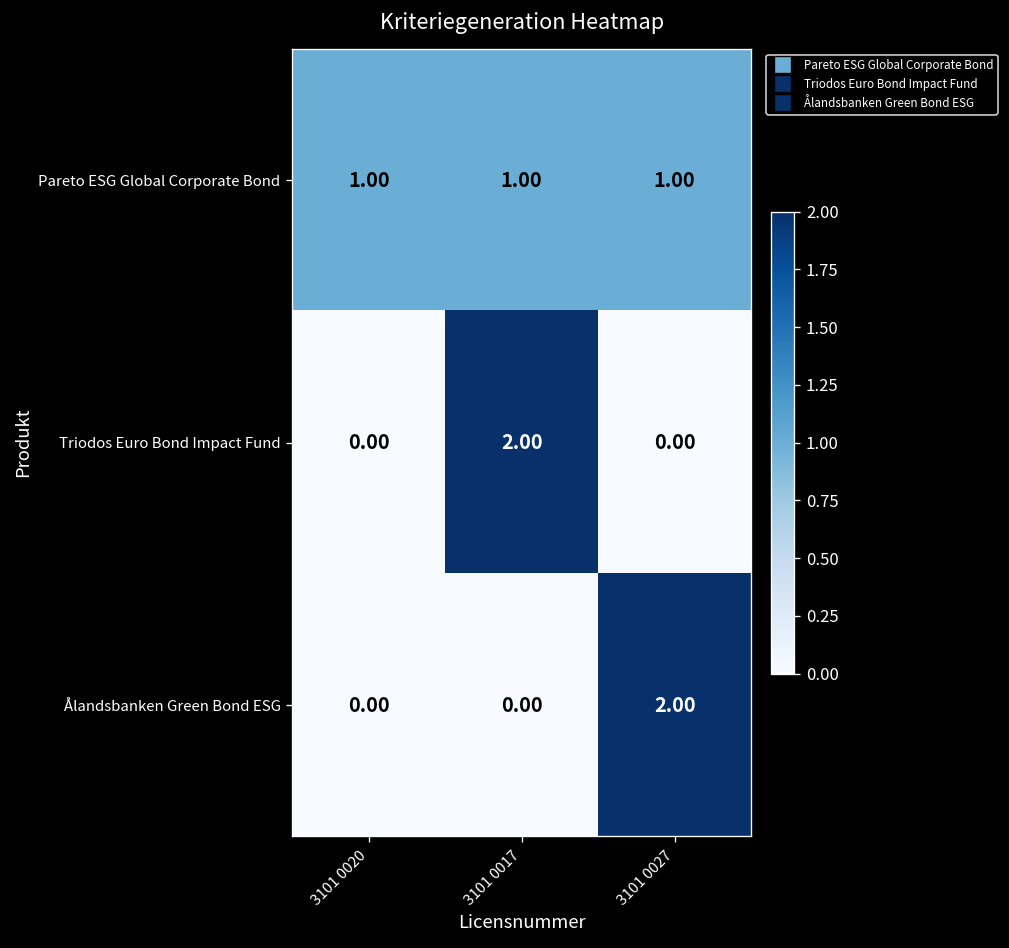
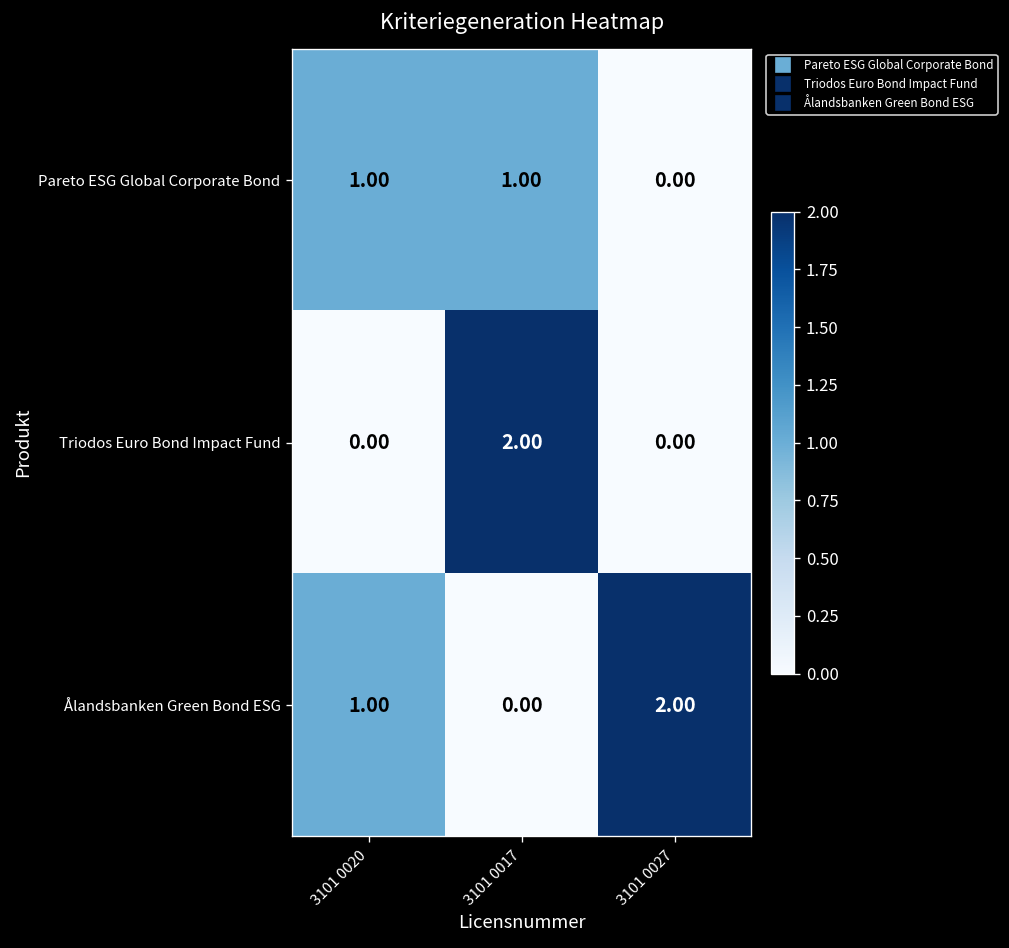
Pareto ESG Global Corporate Bond, 3101 0027: 1.00 -> 0.00
Ålandsbanken Green Bond ESG, 3101 0020: 0.00 -> 1.00
